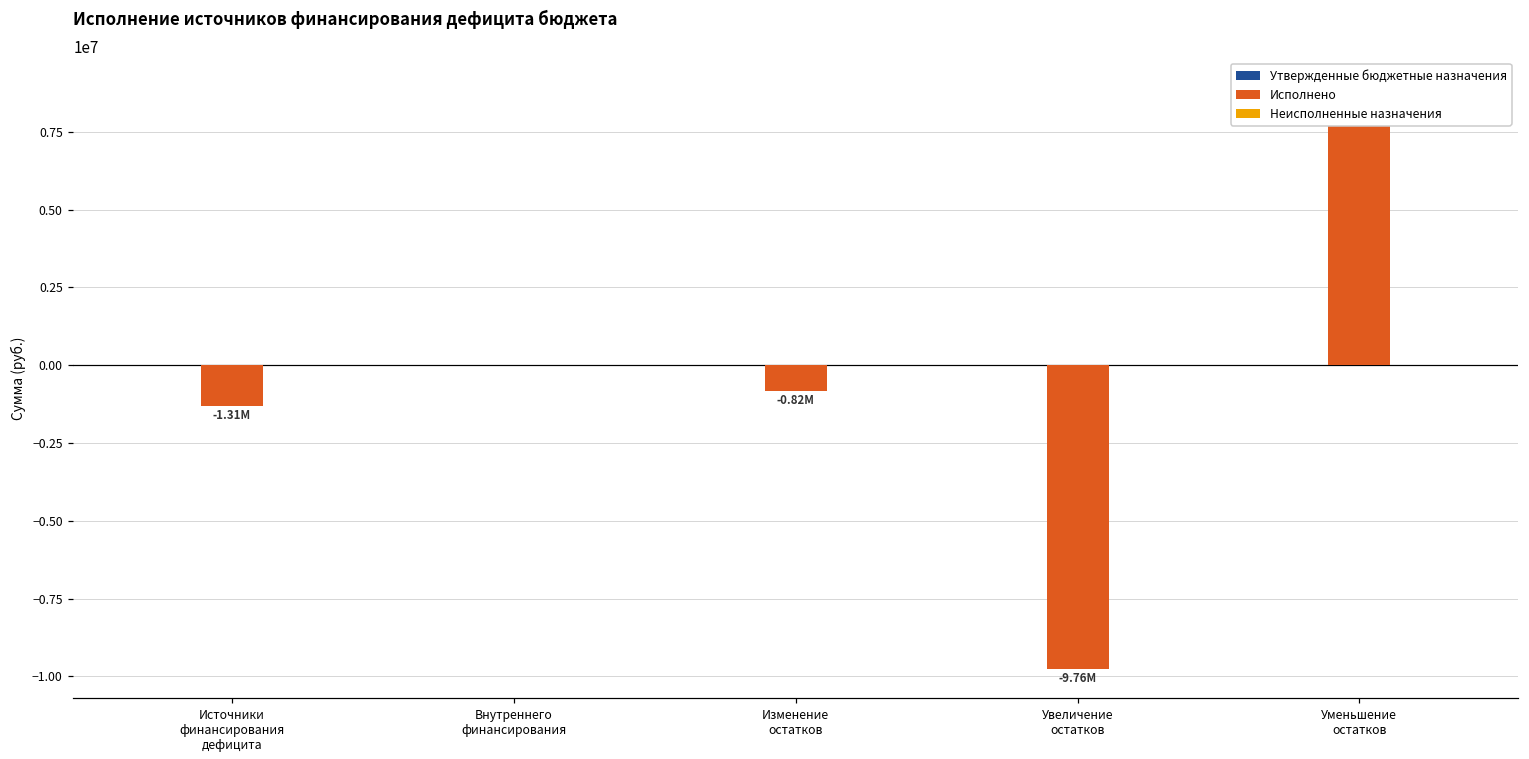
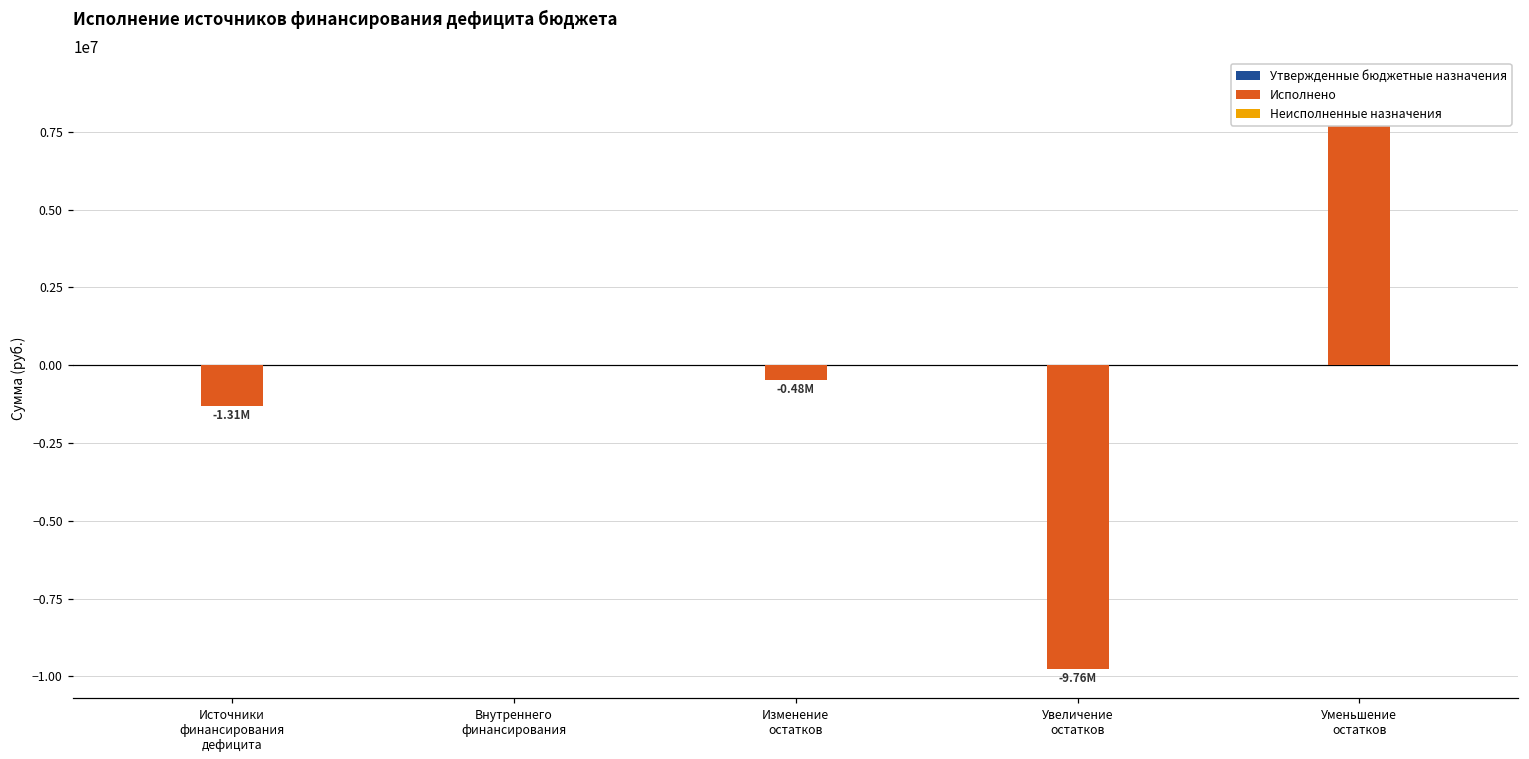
Исполнено, Изменение остатков: -0.82M -> -0.48M
